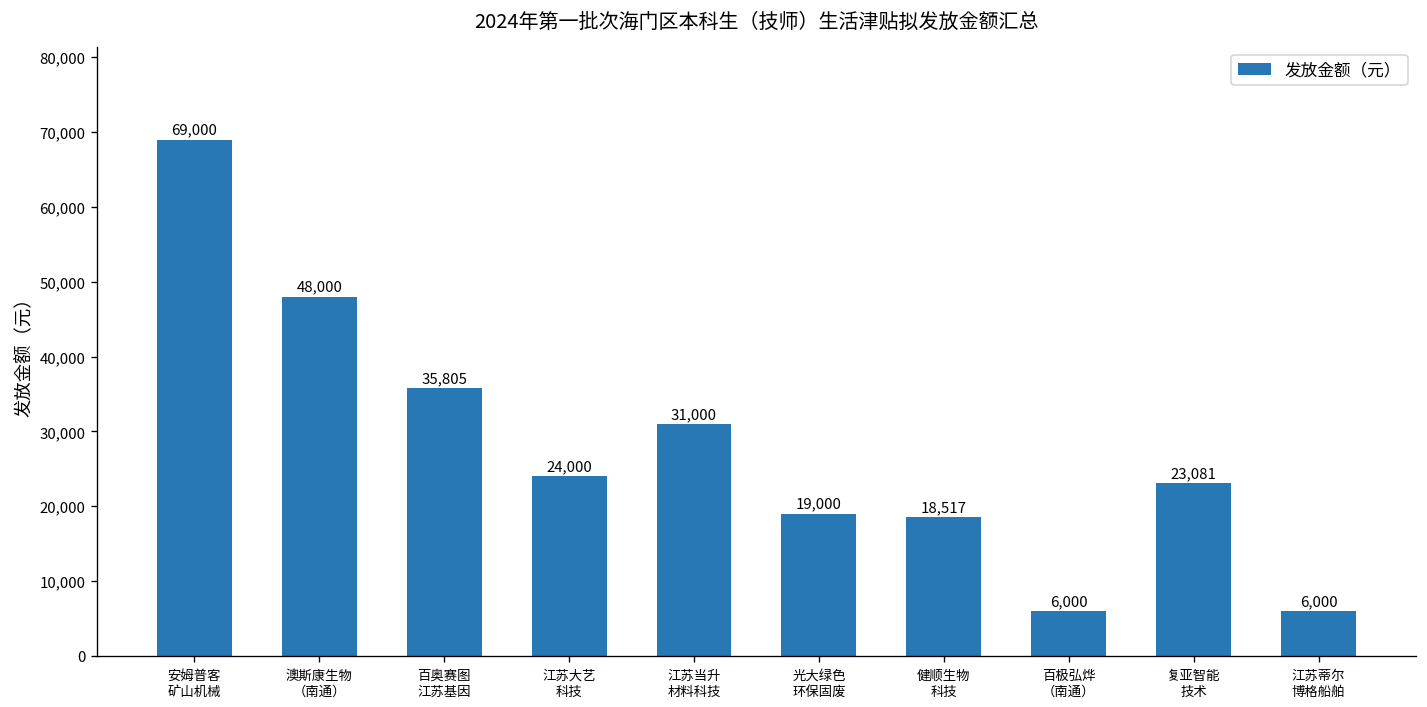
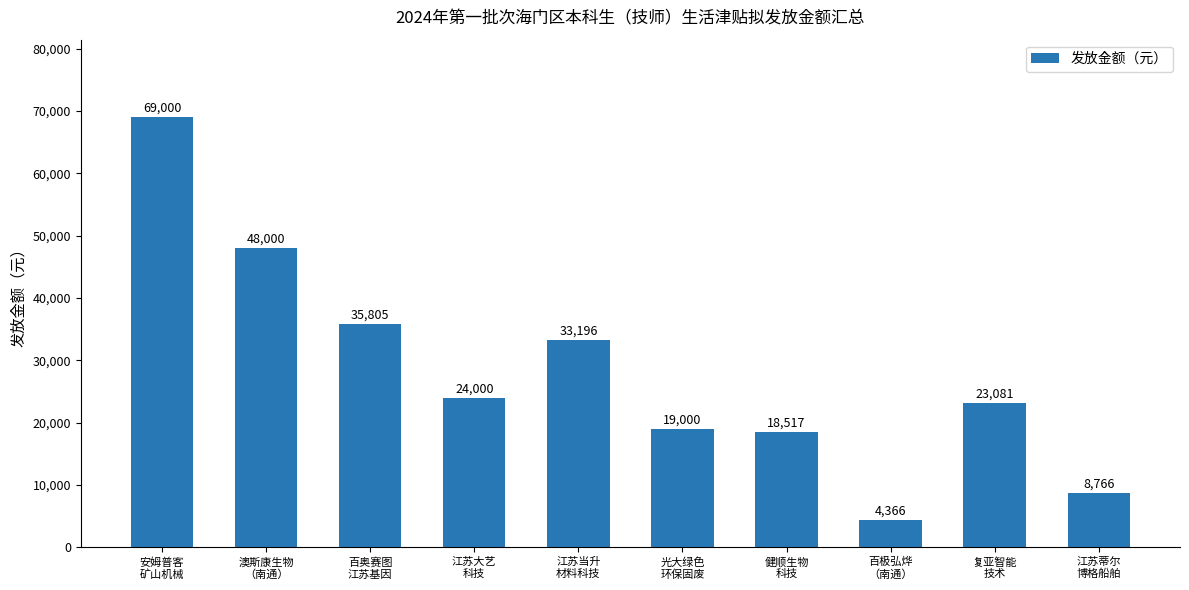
江苏当升 材料科技: 31,000 -> 33,196
百极弘烨 （南通）: 6,000 -> 4,366
江苏蒂尔 博格船舶: 6,000 -> 8,766
